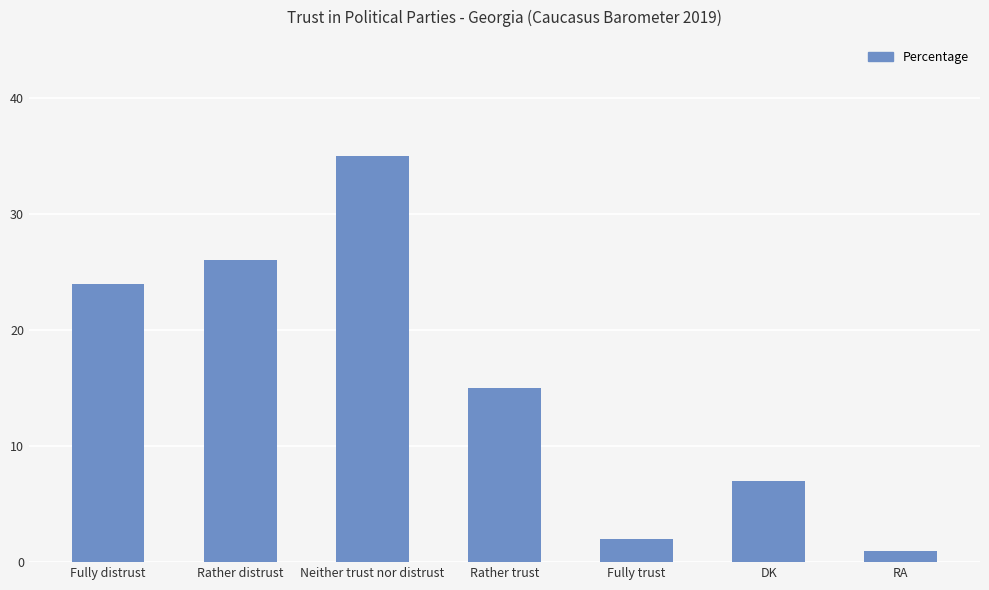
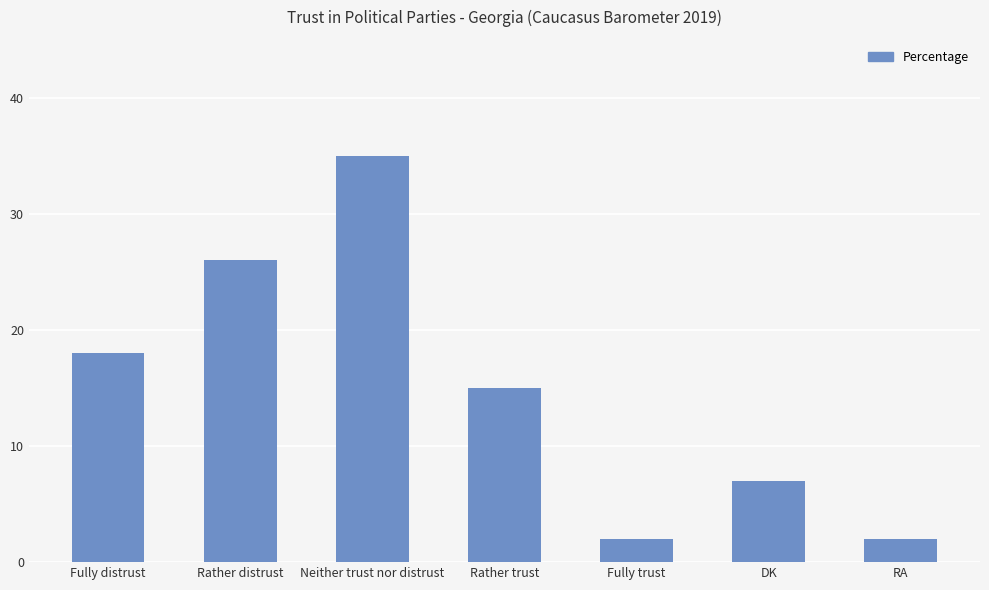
Fully distrust: 24 -> 18
RA: 1 -> 2
